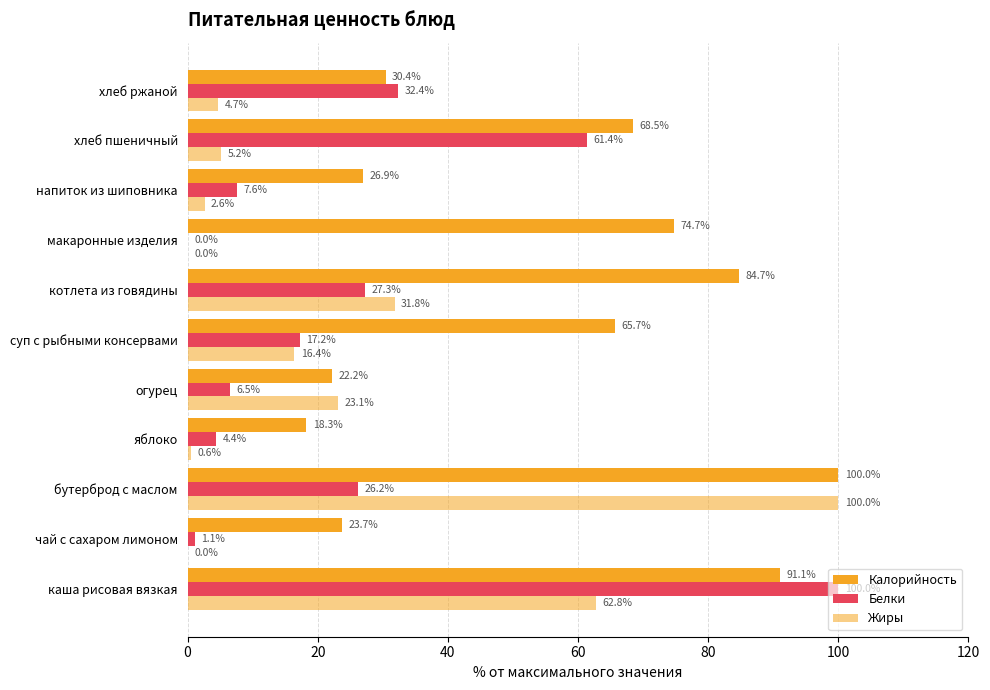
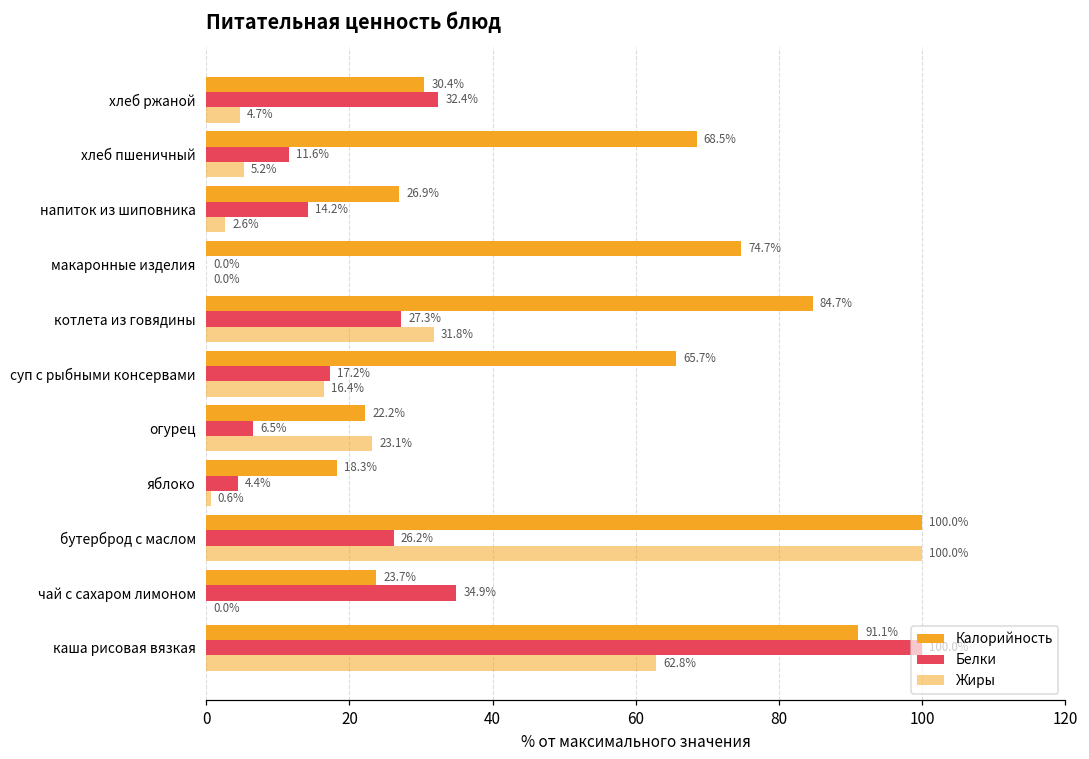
Белки, хлеб пшеничный: 61.4% -> 11.6%
Белки, напиток из шиповника: 7.6% -> 14.2%
Белки, чай с сахаром лимоном: 1.1% -> 34.9%
